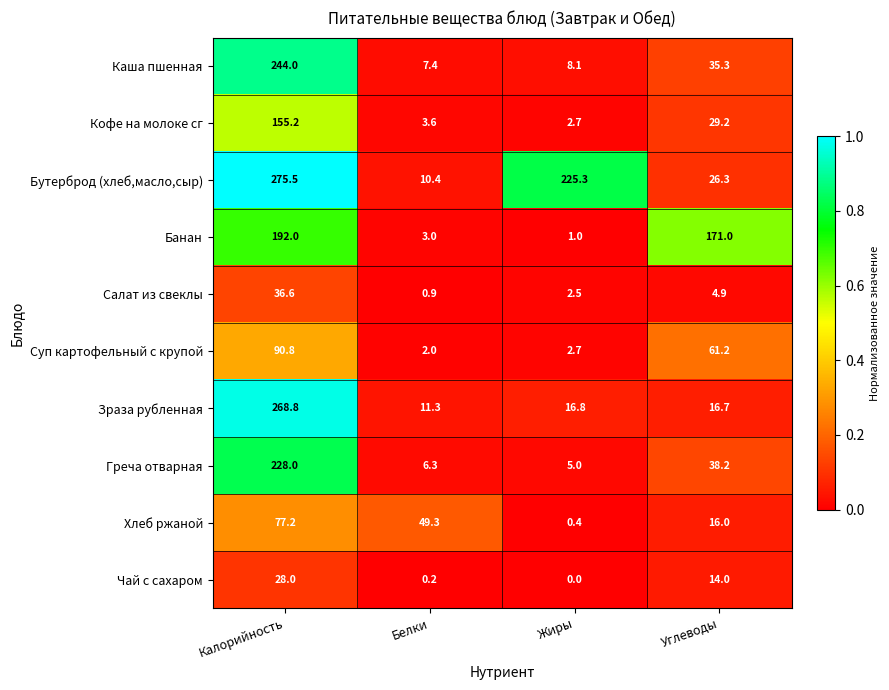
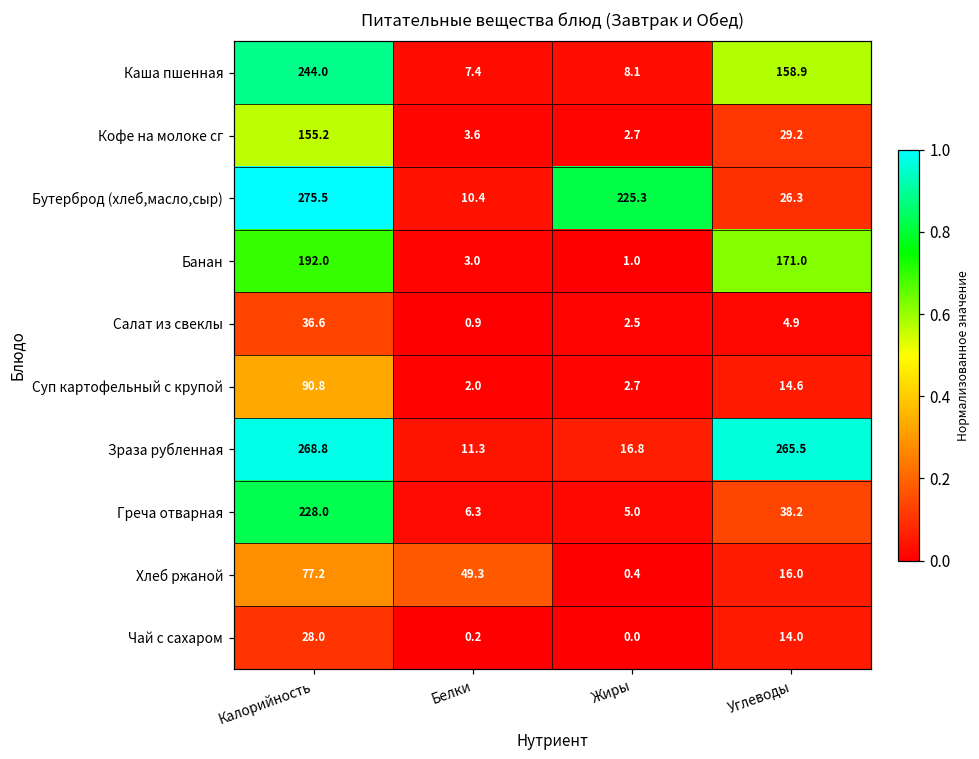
Каша пшенная, Углеводы: 35.3 -> 158.9
Суп картофельный с крупой, Углеводы: 61.2 -> 14.6
Зраза рубленная, Углеводы: 16.7 -> 265.5
